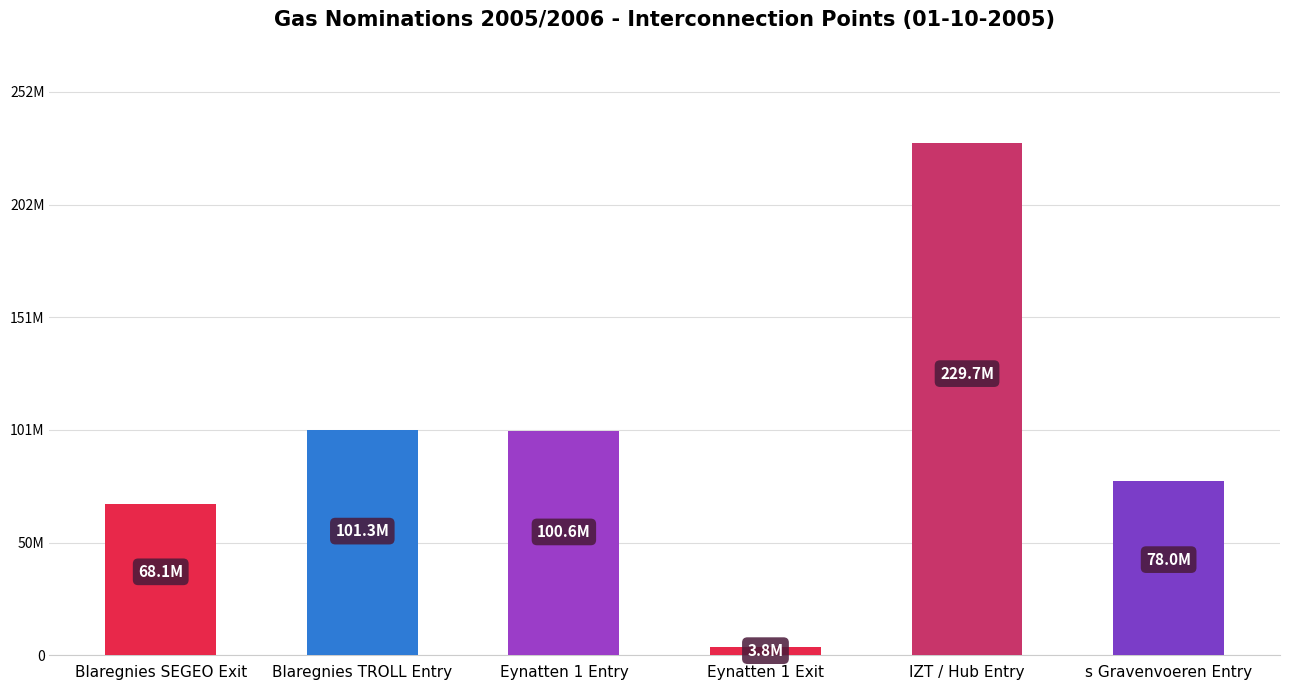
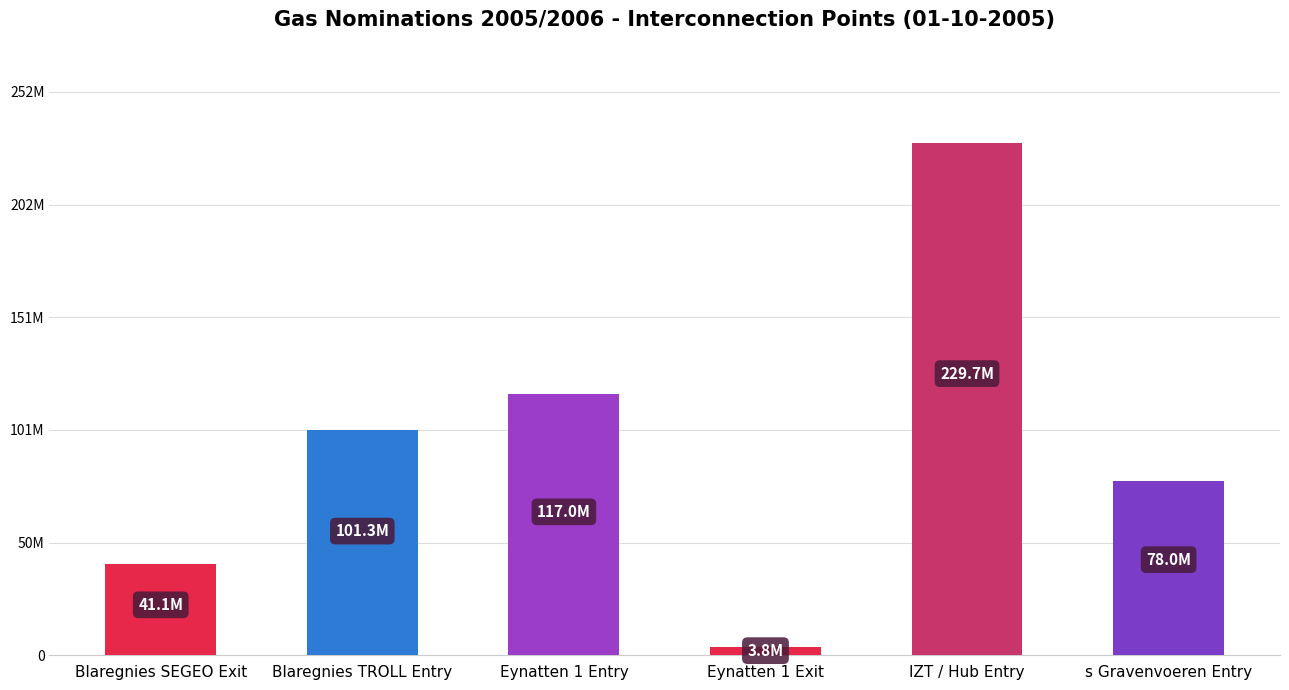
Blaregnies SEGEO Exit: 68.1M -> 41.1M
Eynatten 1 Entry: 100.6M -> 117.0M
